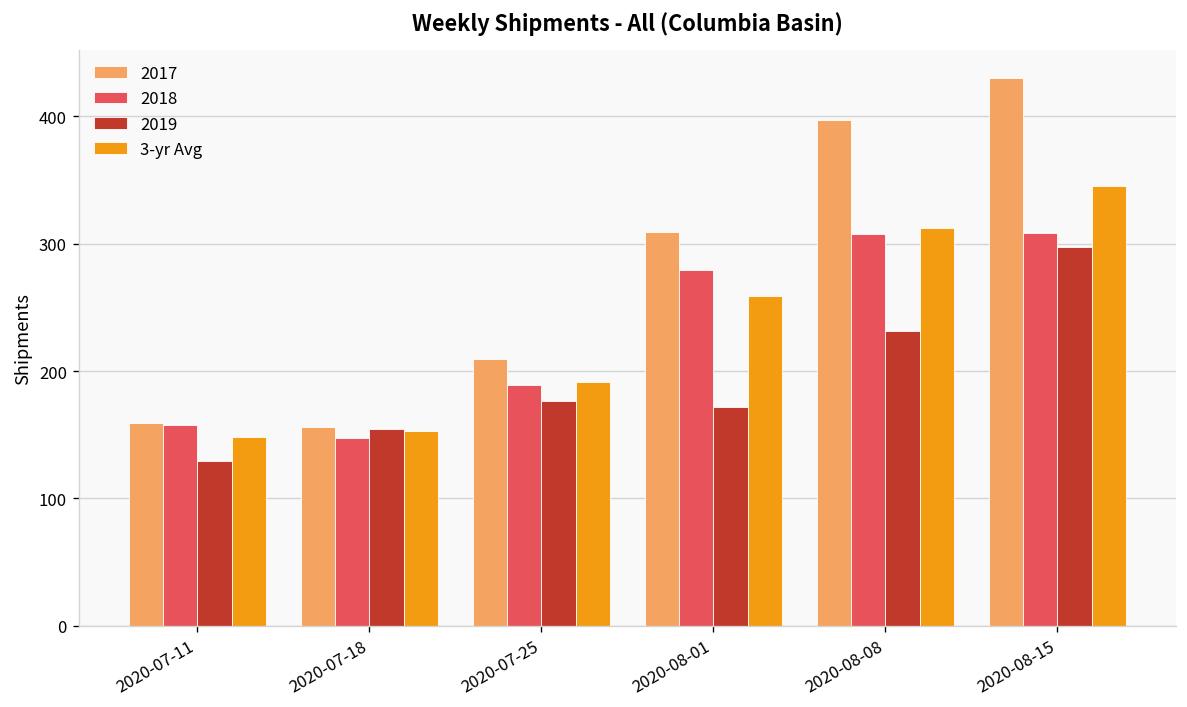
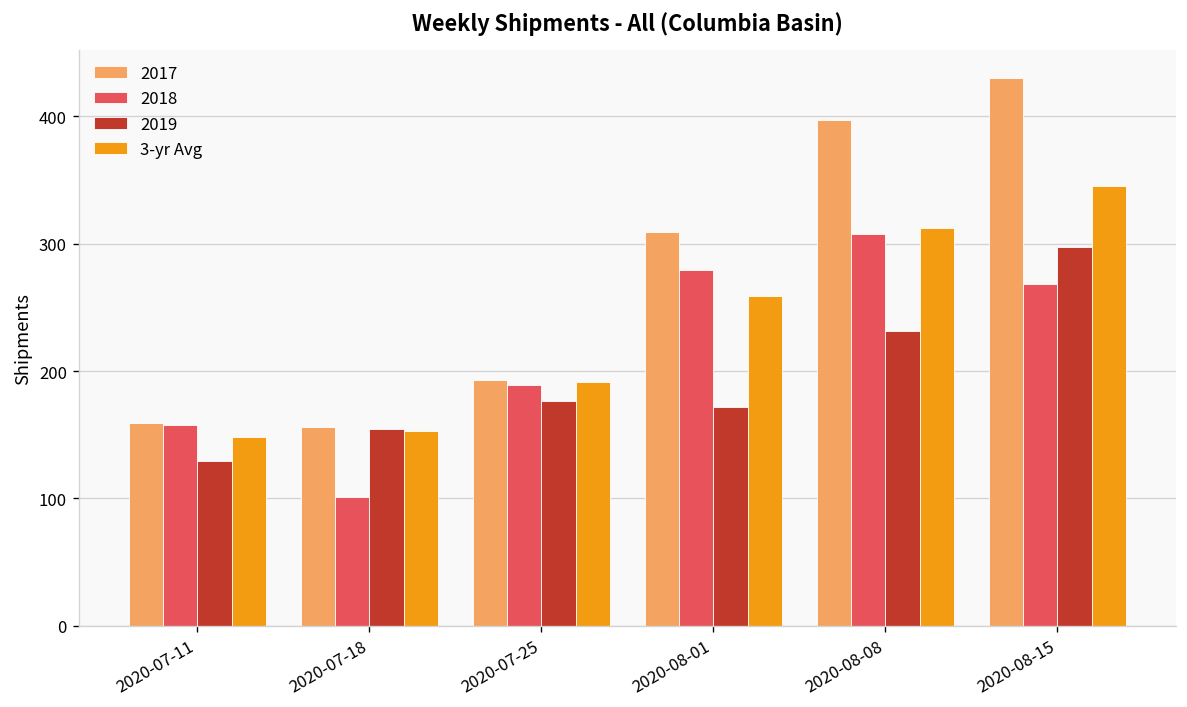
2018, 2020-07-18: 147 -> 101
2017, 2020-07-25: 209 -> 193
2018, 2020-08-15: 309 -> 269
